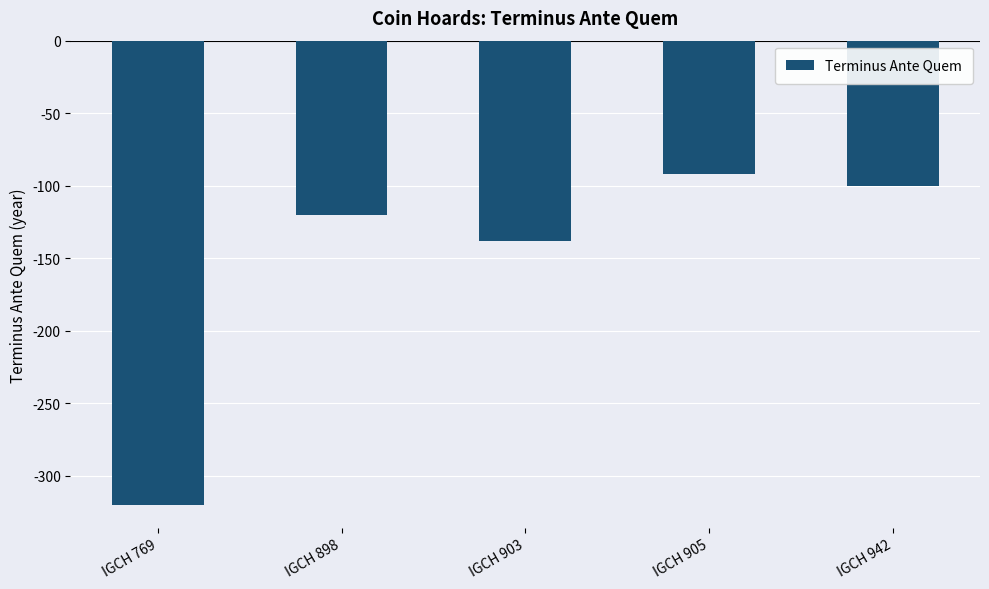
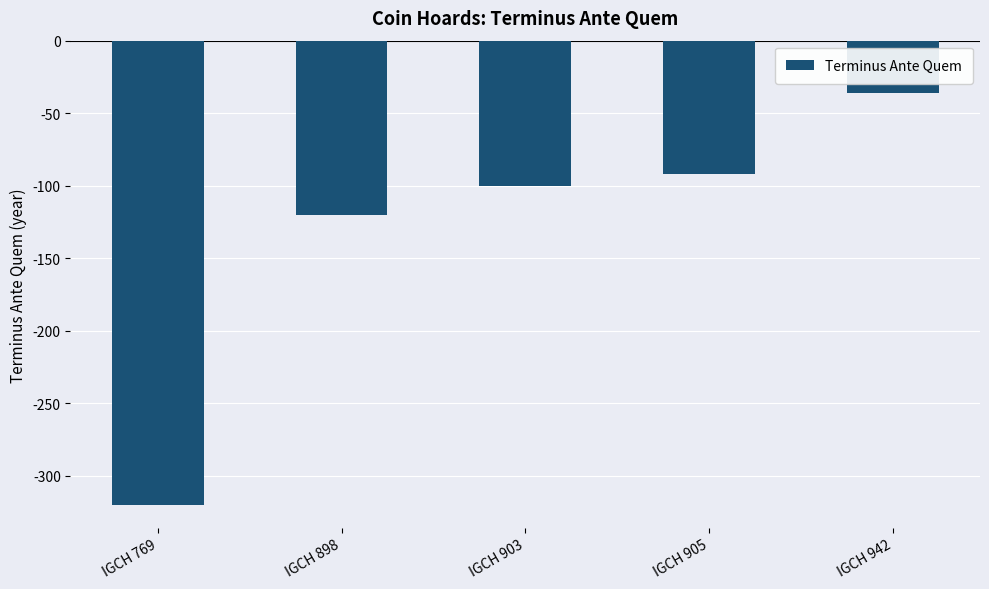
IGCH 903: -138 -> -100
IGCH 942: -100 -> -36
